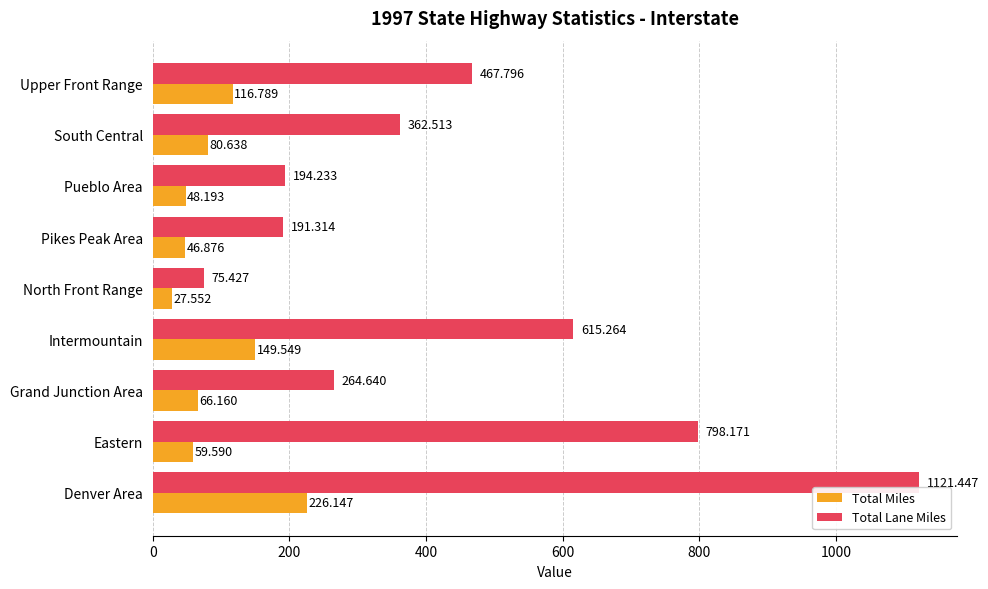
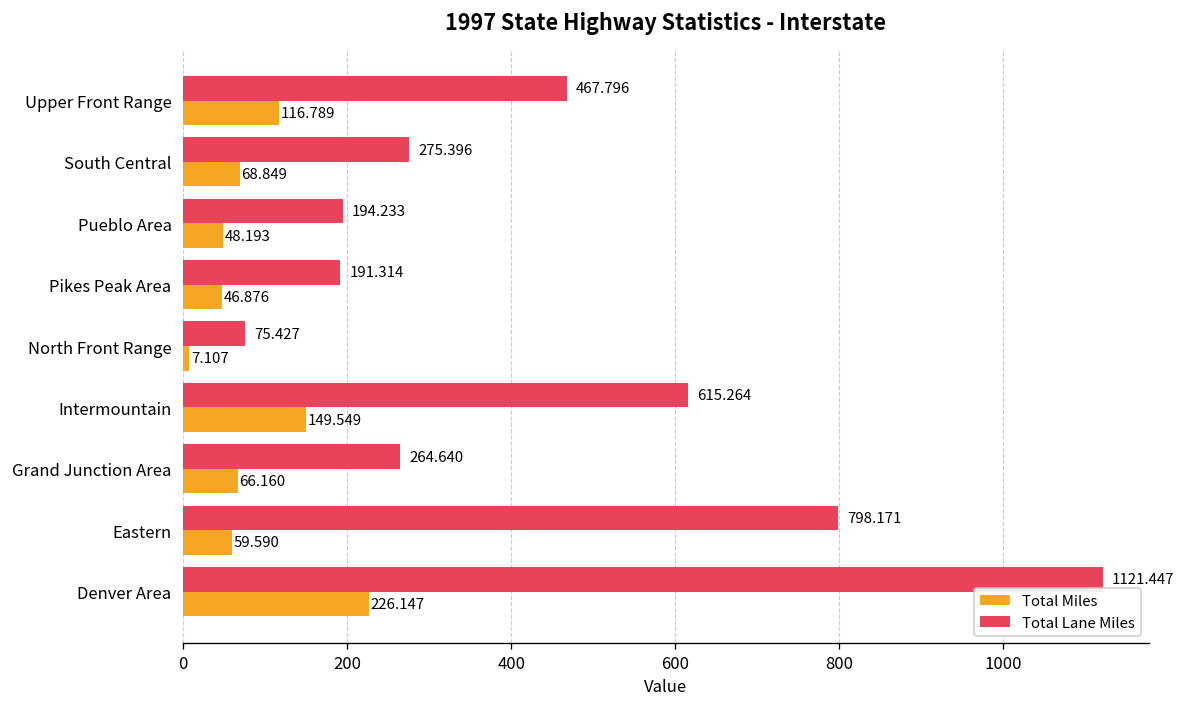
Total Lane Miles, South Central: 362.513 -> 275.396
Total Miles, South Central: 80.638 -> 68.849
Total Miles, North Front Range: 27.552 -> 7.107
